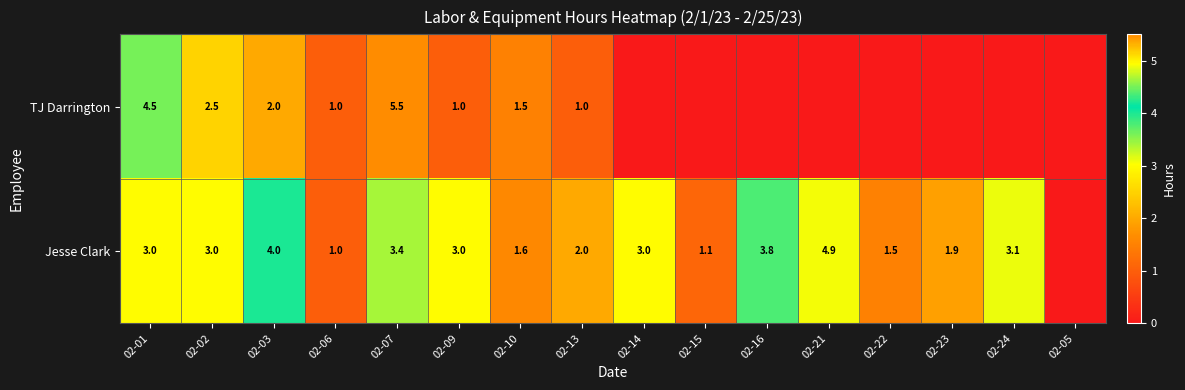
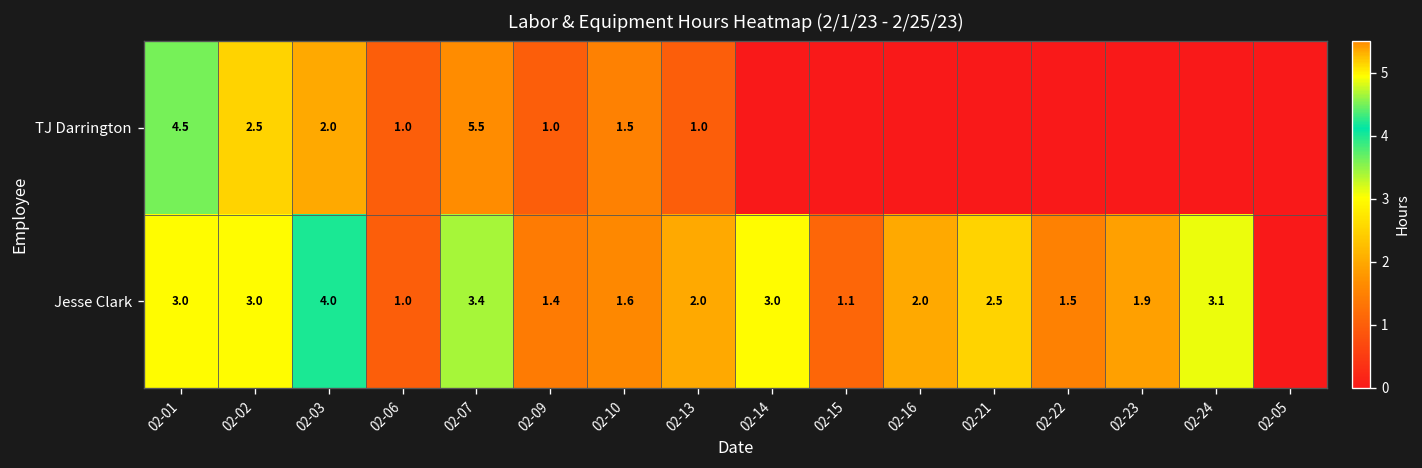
Jesse Clark, 02-09: 3.0 -> 1.4
Jesse Clark, 02-16: 3.8 -> 2.0
Jesse Clark, 02-21: 4.9 -> 2.5
